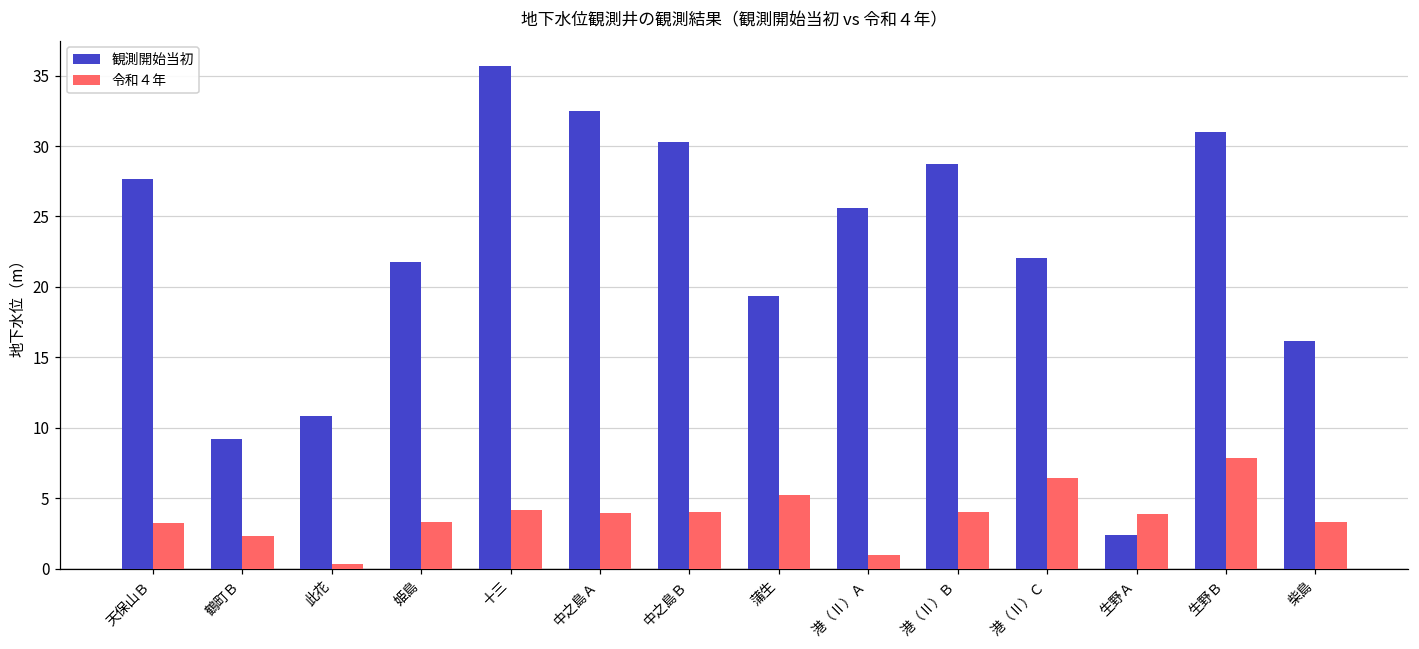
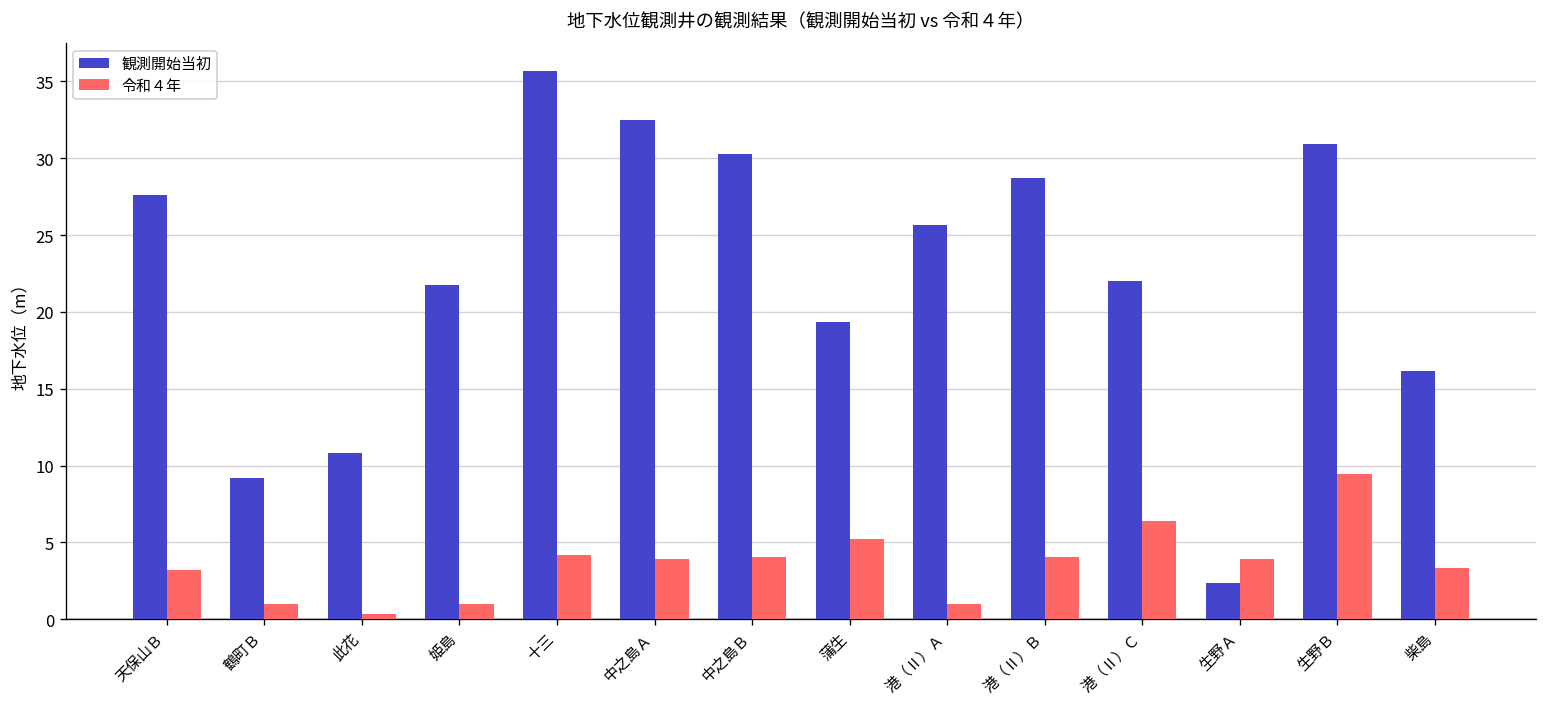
令和４年, 鶴町Ｂ: 2.3 -> 1.0
令和４年, 姫島: 3.3 -> 1.0
令和４年, 生野Ｂ: 7.8 -> 9.5
